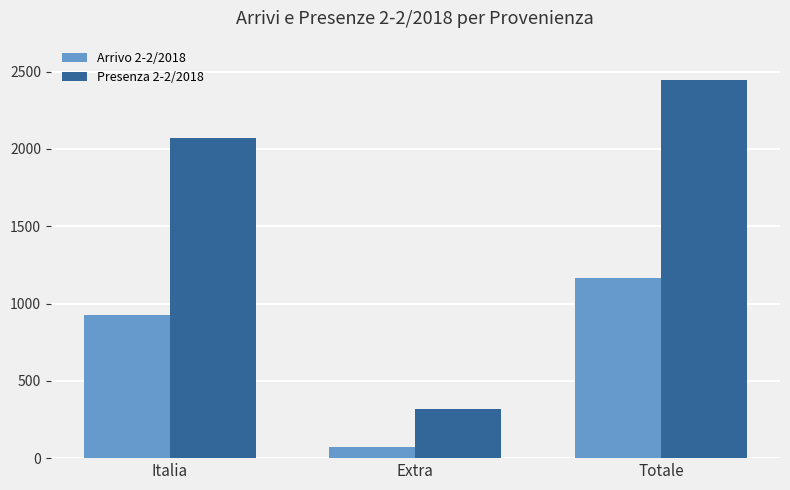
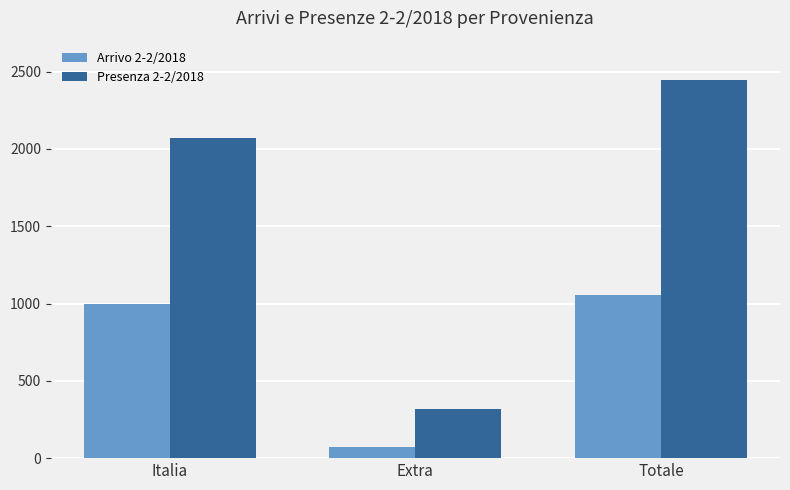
Arrivo 2-2/2018, Italia: 920 -> 1000
Arrivo 2-2/2018, Totale: 1170 -> 1060
